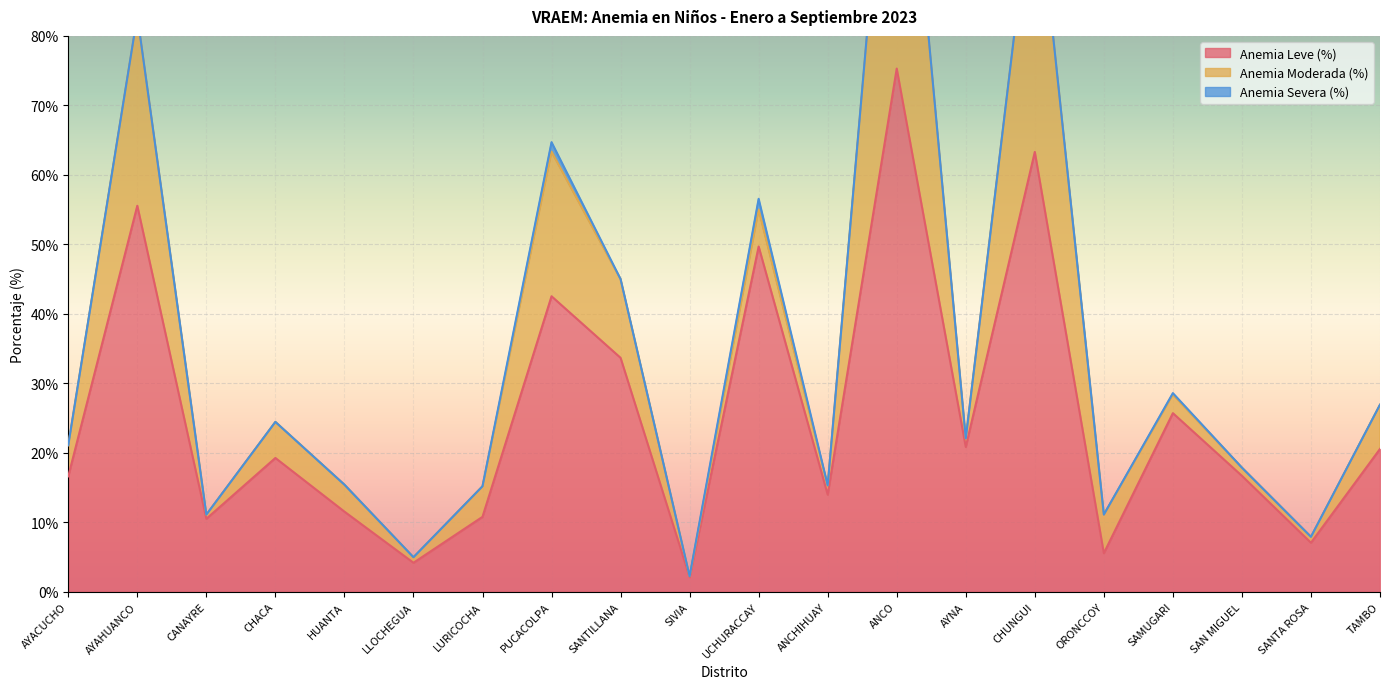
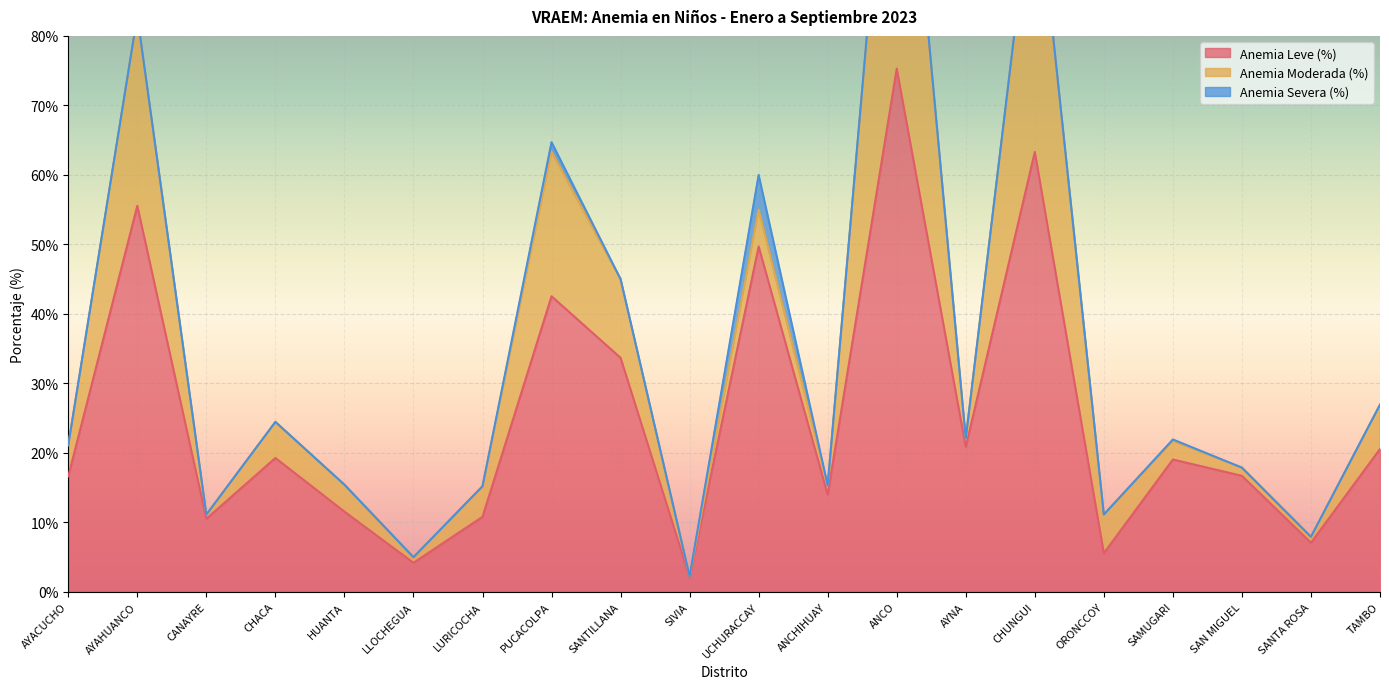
Anemia Severa (%), UCHURACCAY: 2% -> 5%
Anemia Leve (%), SAMUGARI: 26% -> 19%
